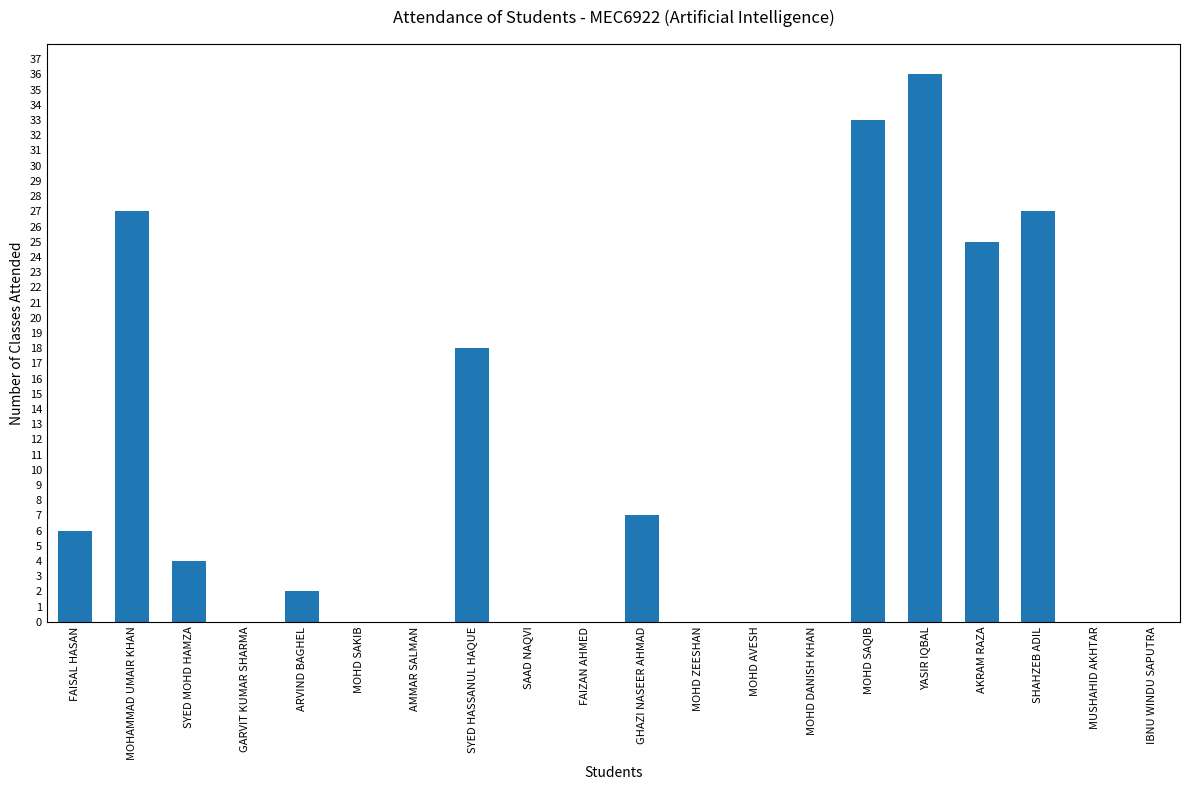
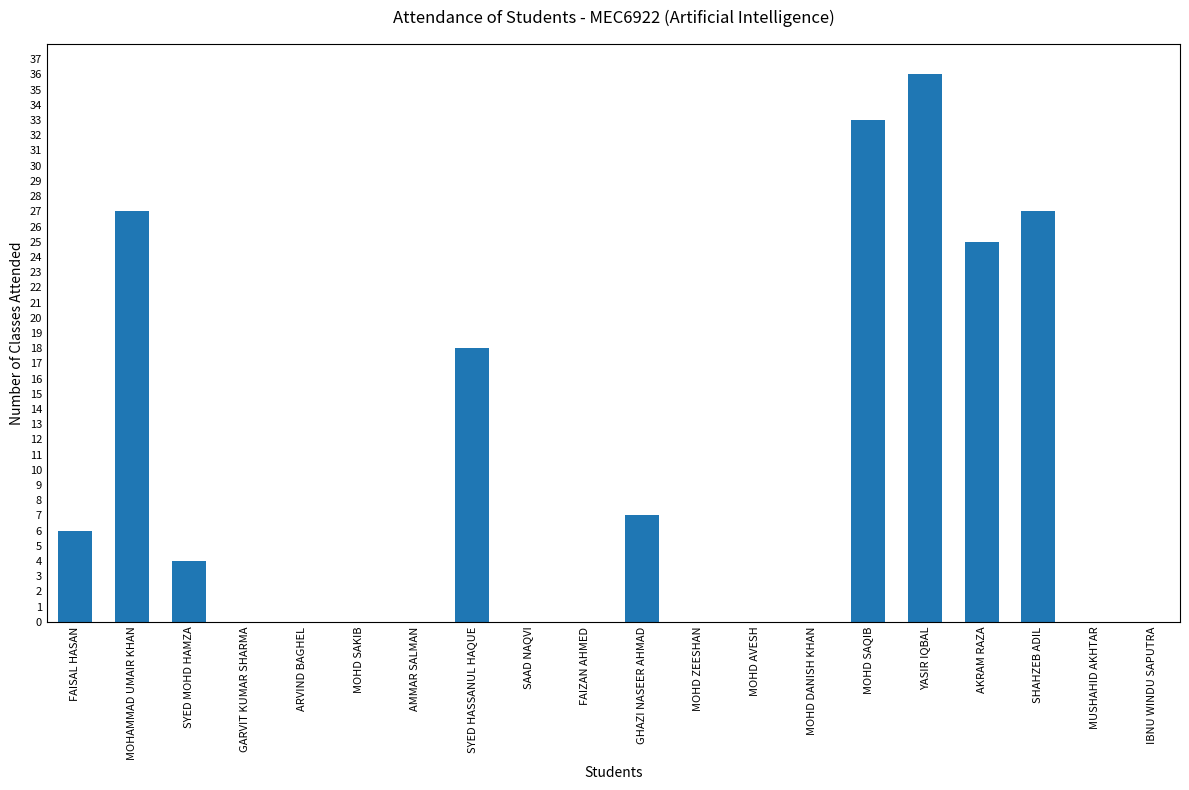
ARVIND BAGHEL: 2 -> 0
